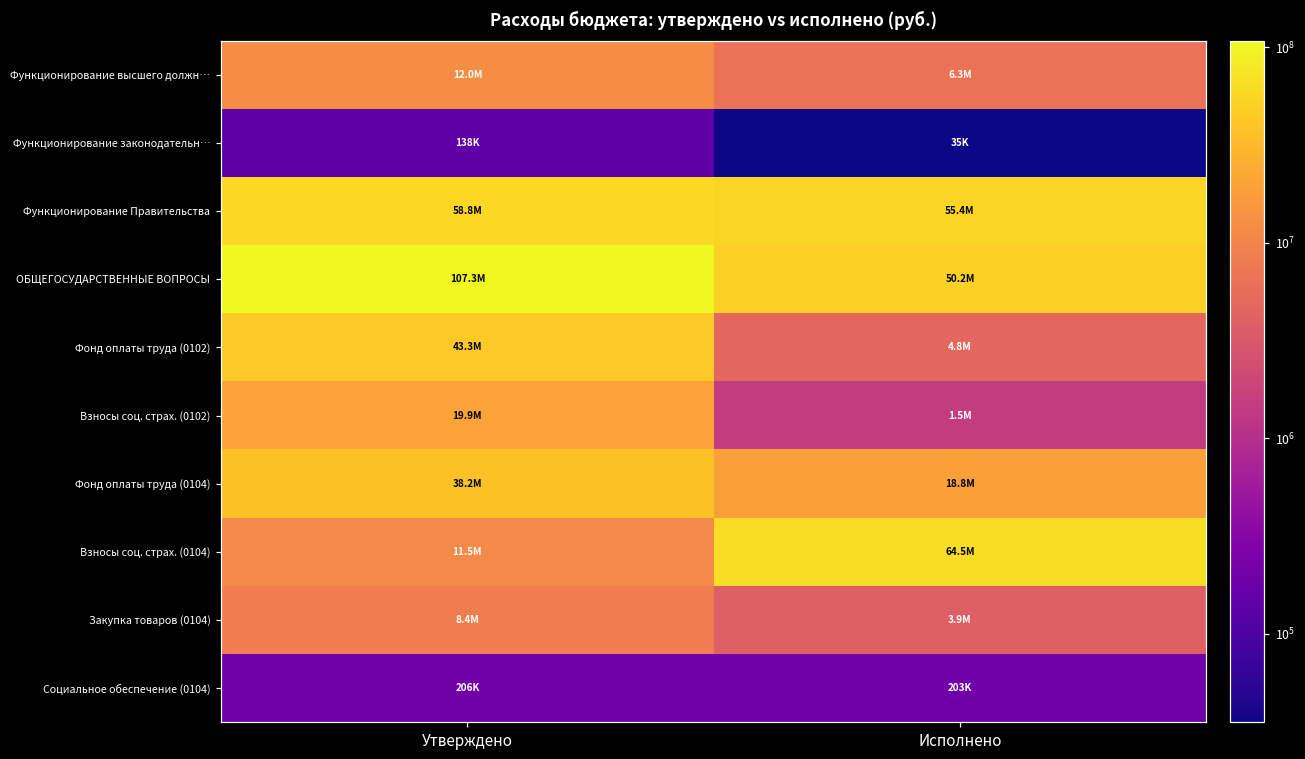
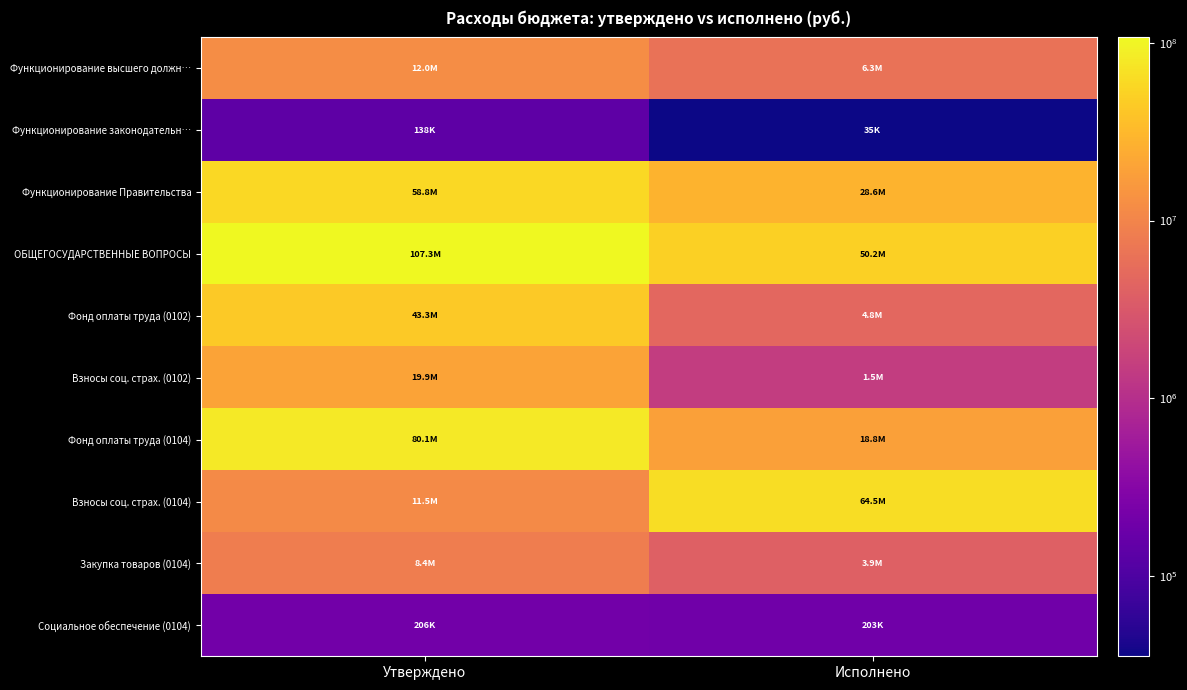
Функционирование Правительства, Исполнено: 55.4M -> 28.6M
Фонд оплаты труда (0104), Утверждено: 38.2M -> 80.1M
